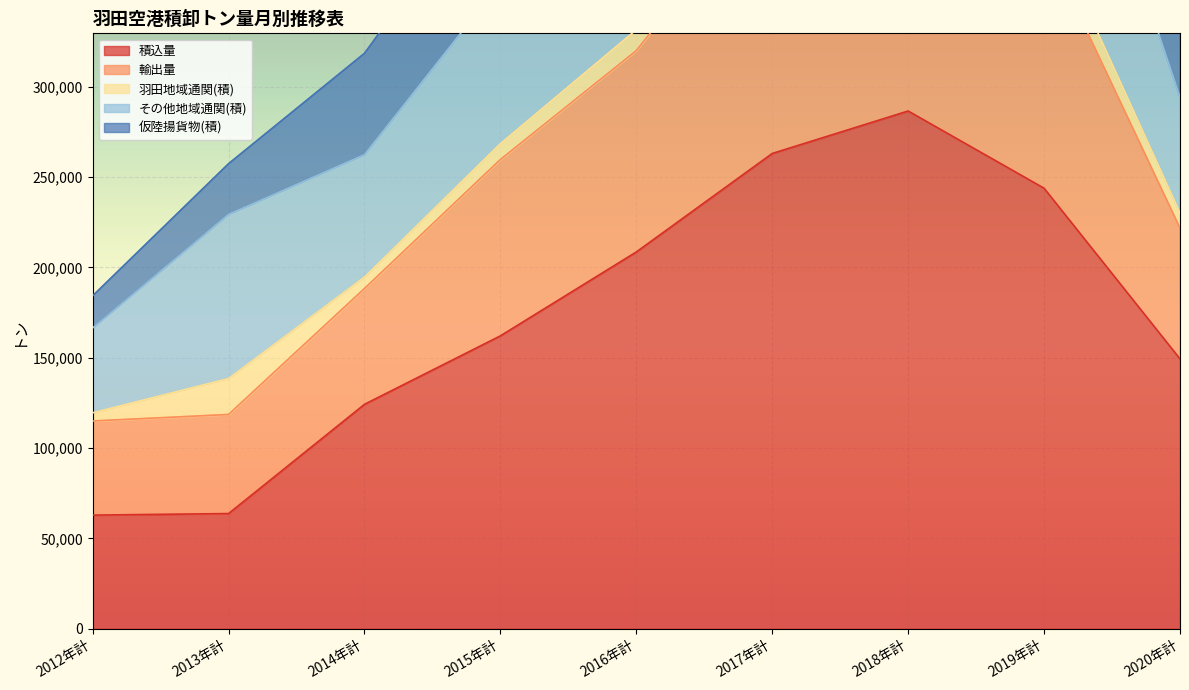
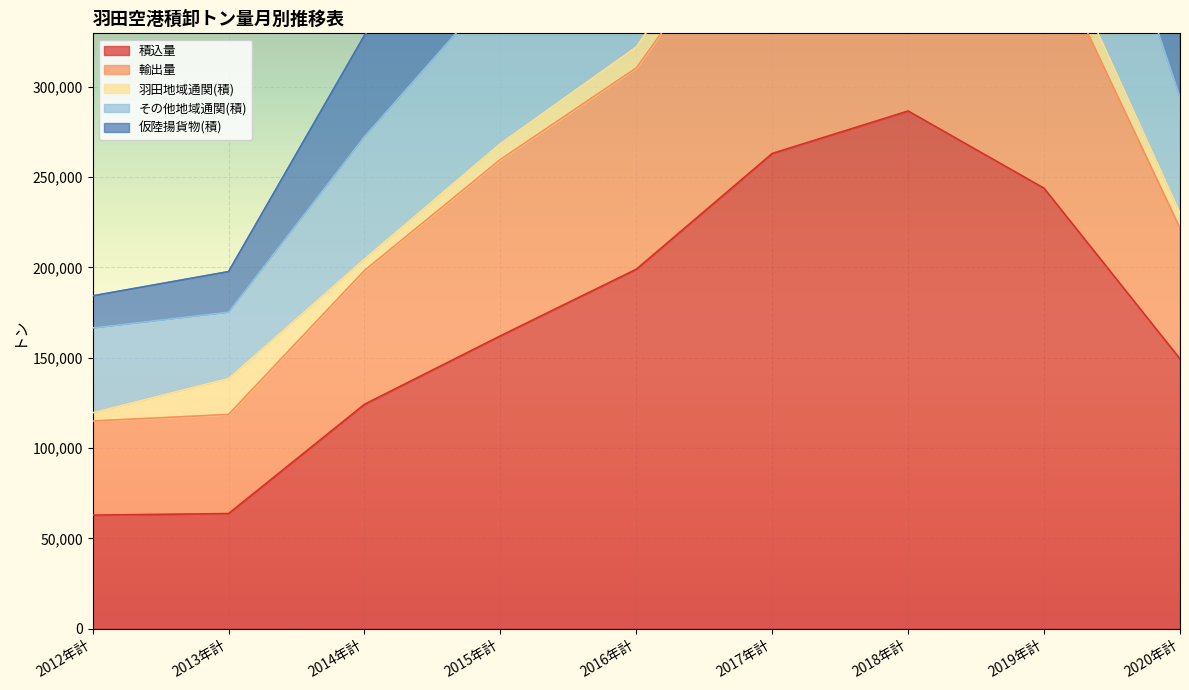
その他地域通関(積), 2013年計: 91,000 -> 37,000
仮陸揚貨物(積), 2013年計: 28,000 -> 22,000
輸出量, 2014年計: 64,000 -> 74,000
積込量, 2016年計: 209,000 -> 199,000
